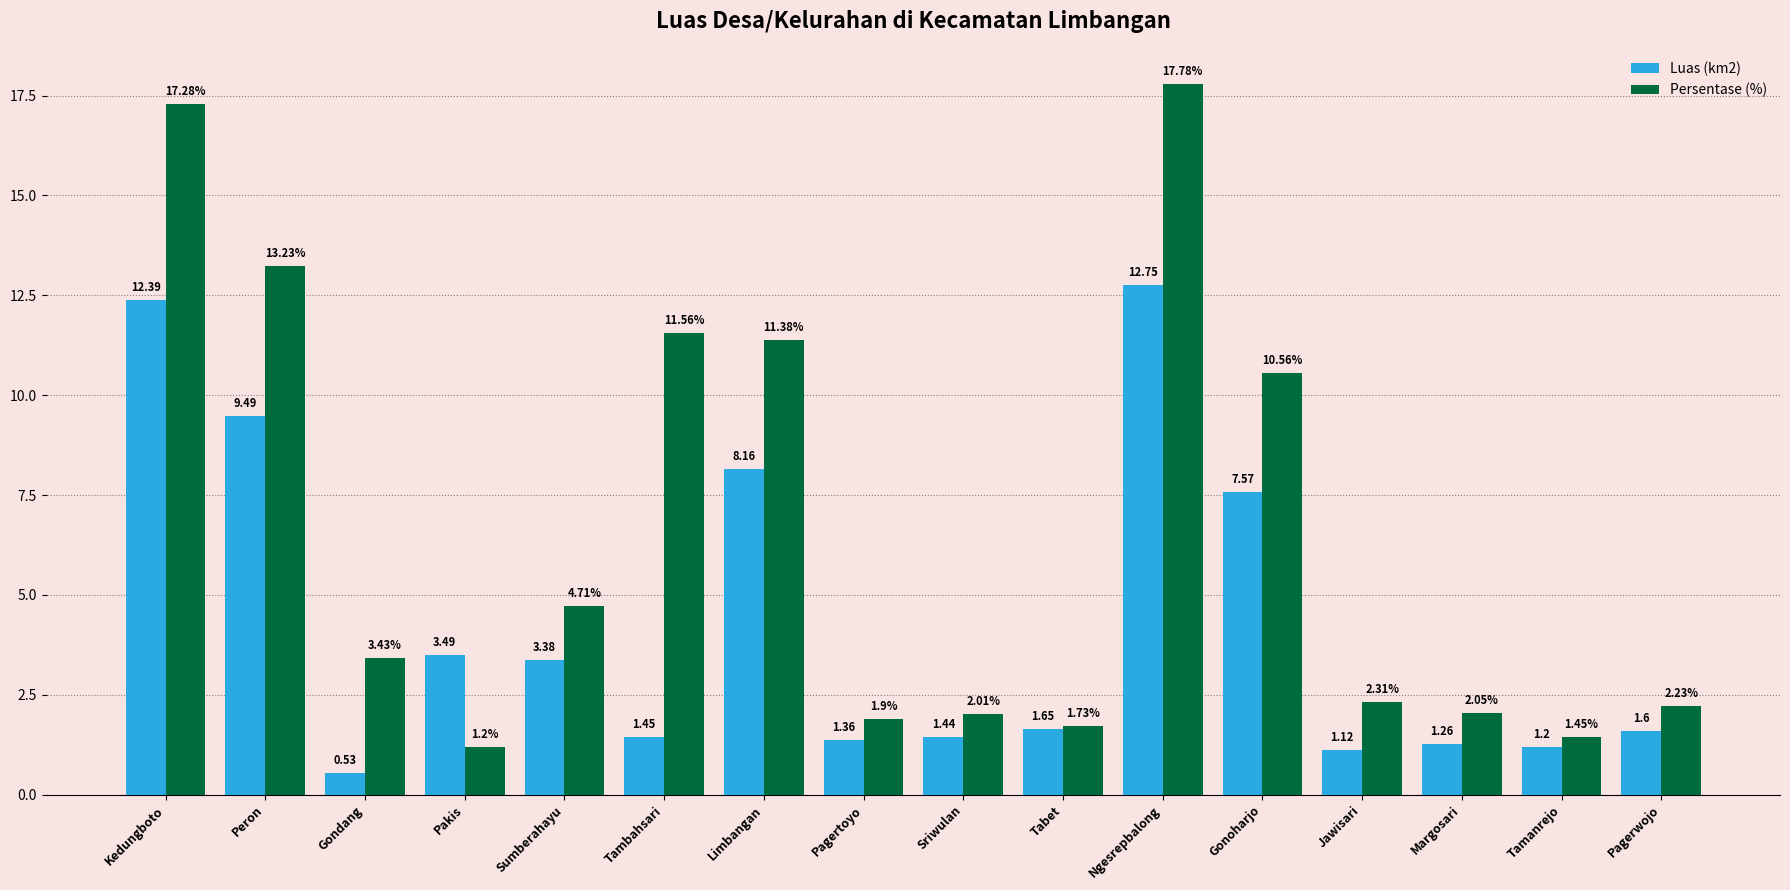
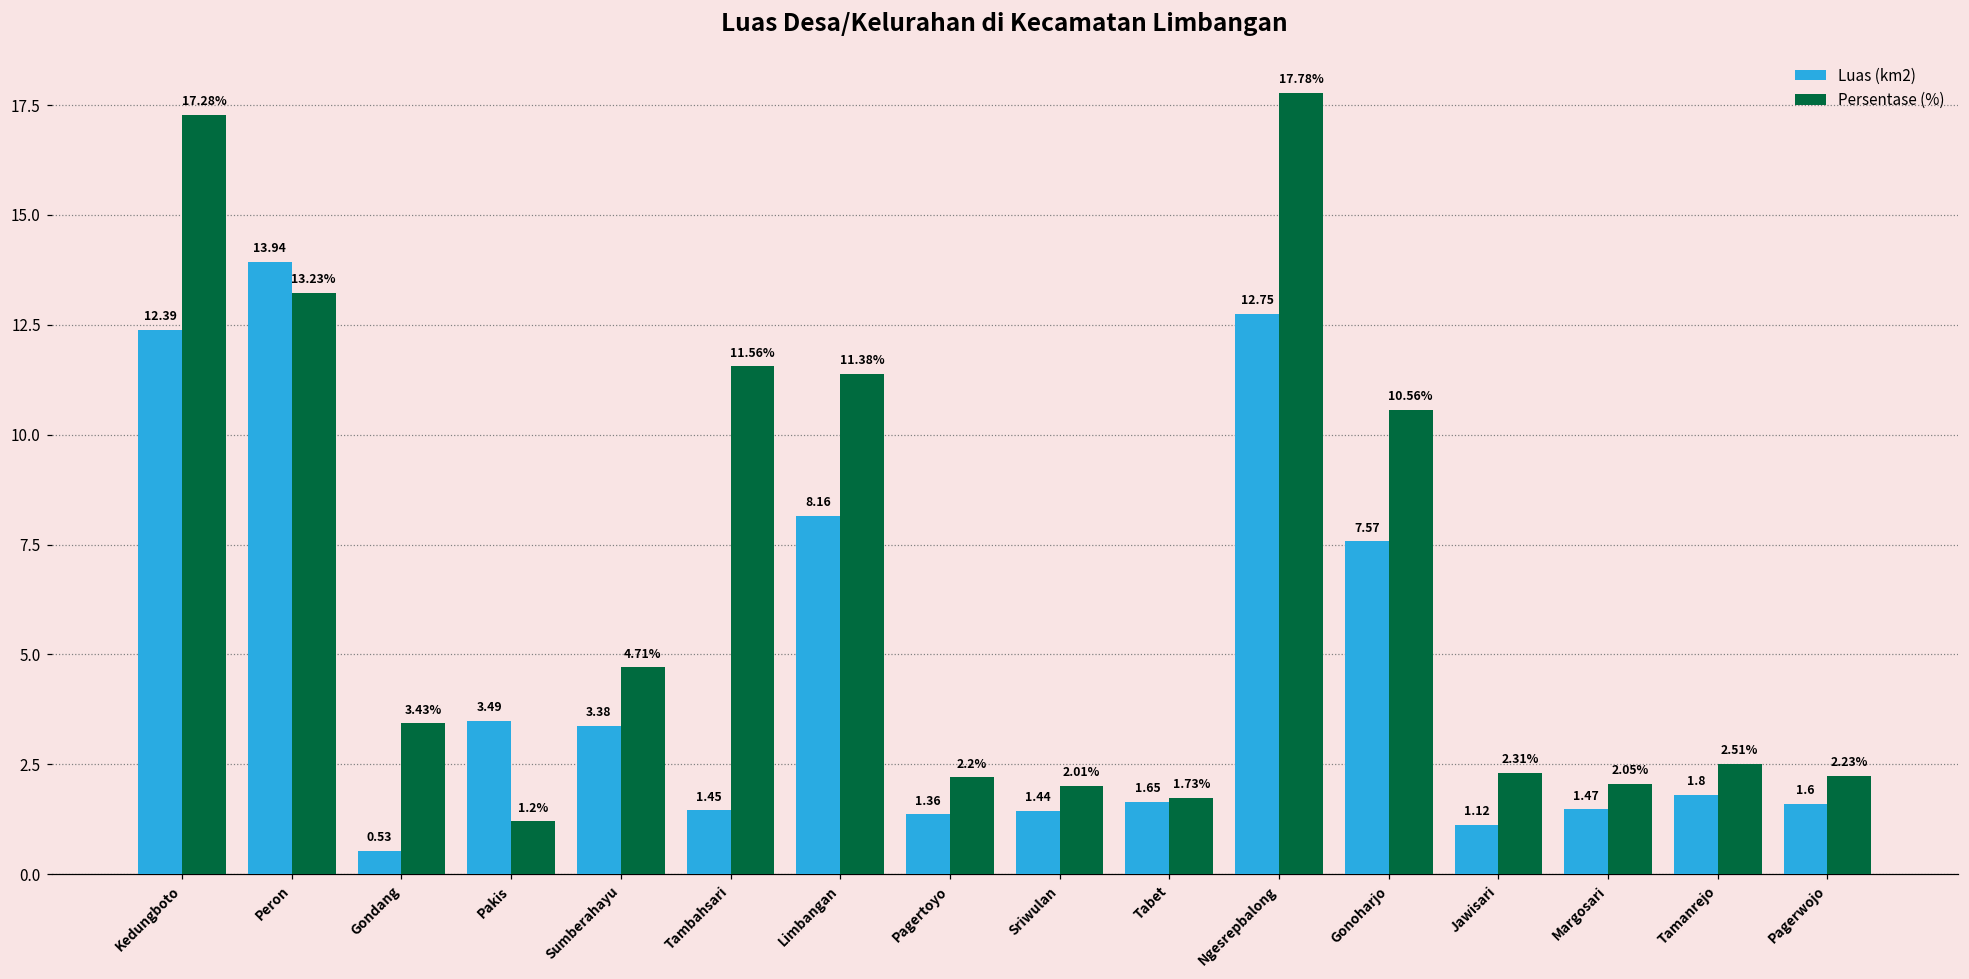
Luas (km2), Peron: 9.49 -> 13.94
Persentase (%), Pagertoyo: 1.9% -> 2.2%
Luas (km2), Margosari: 1.26 -> 1.47
Luas (km2), Tamanrejo: 1.2 -> 1.8
Persentase (%), Tamanrejo: 1.45% -> 2.51%
